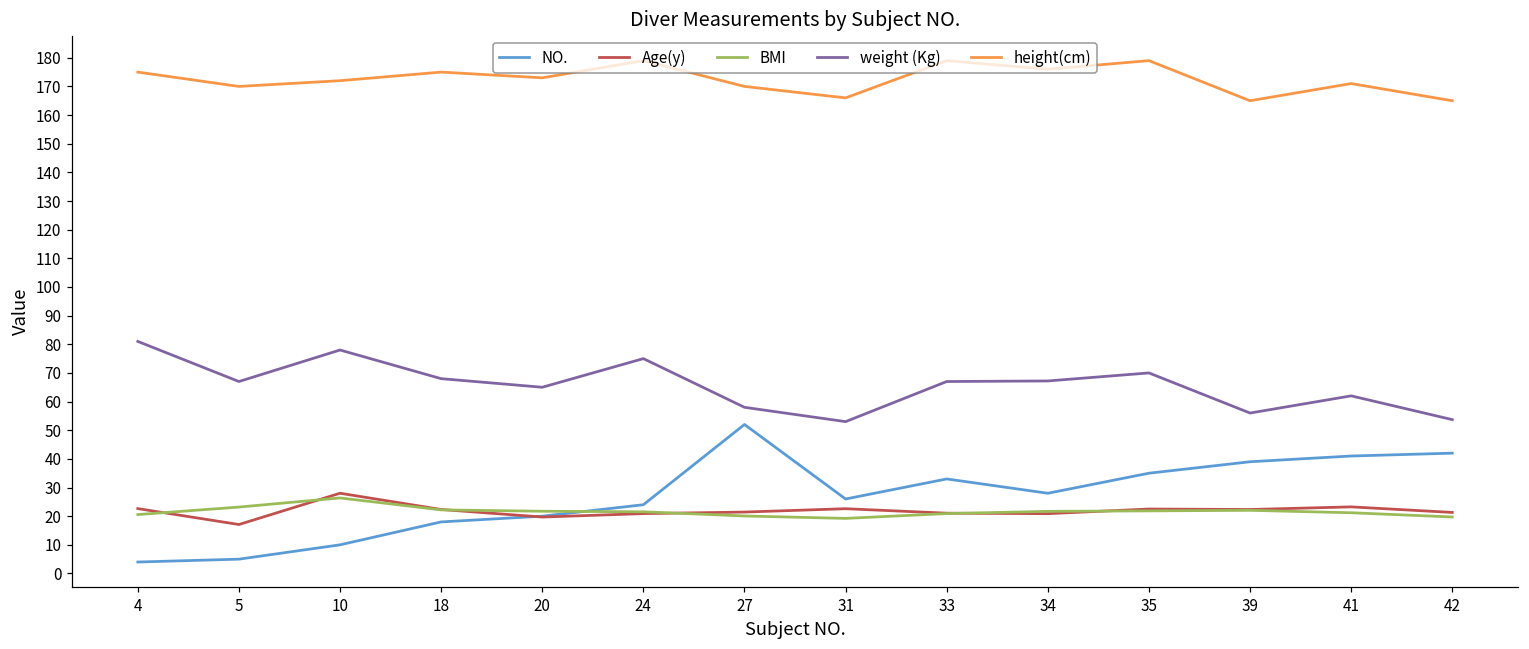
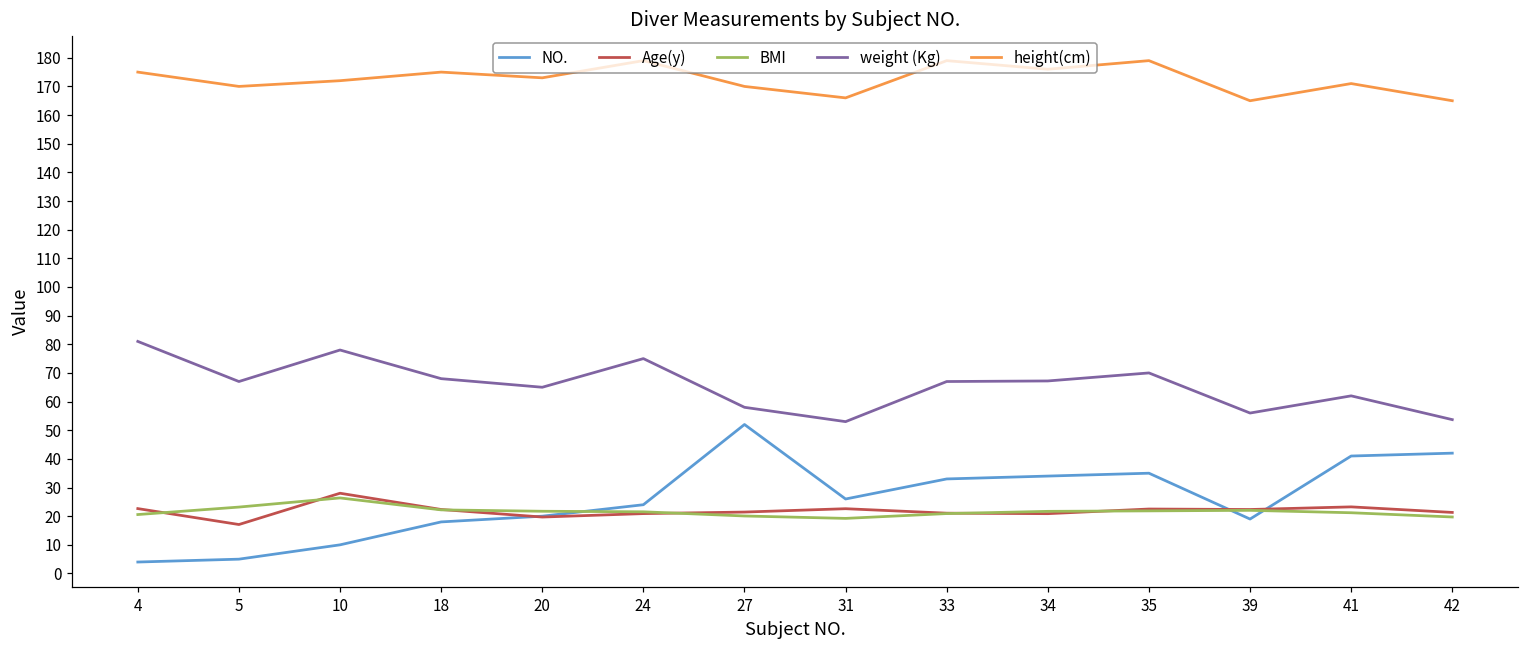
NO., 34: 28 -> 34
NO., 39: 39 -> 19
